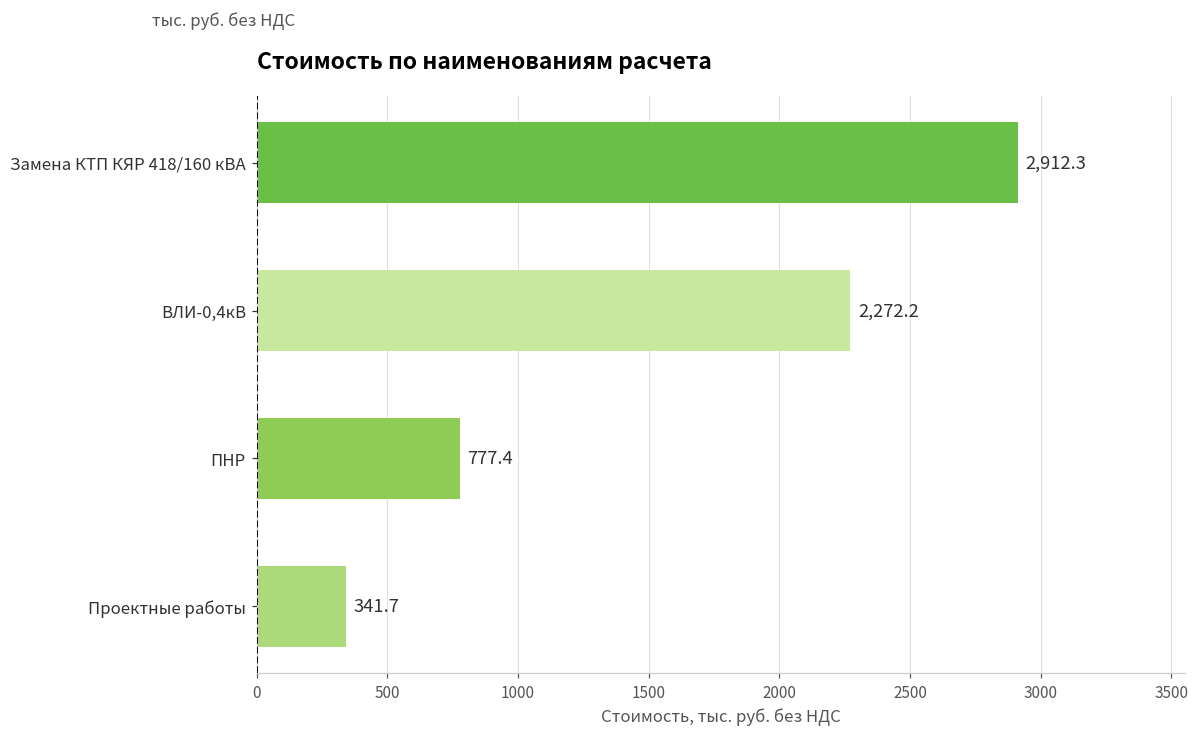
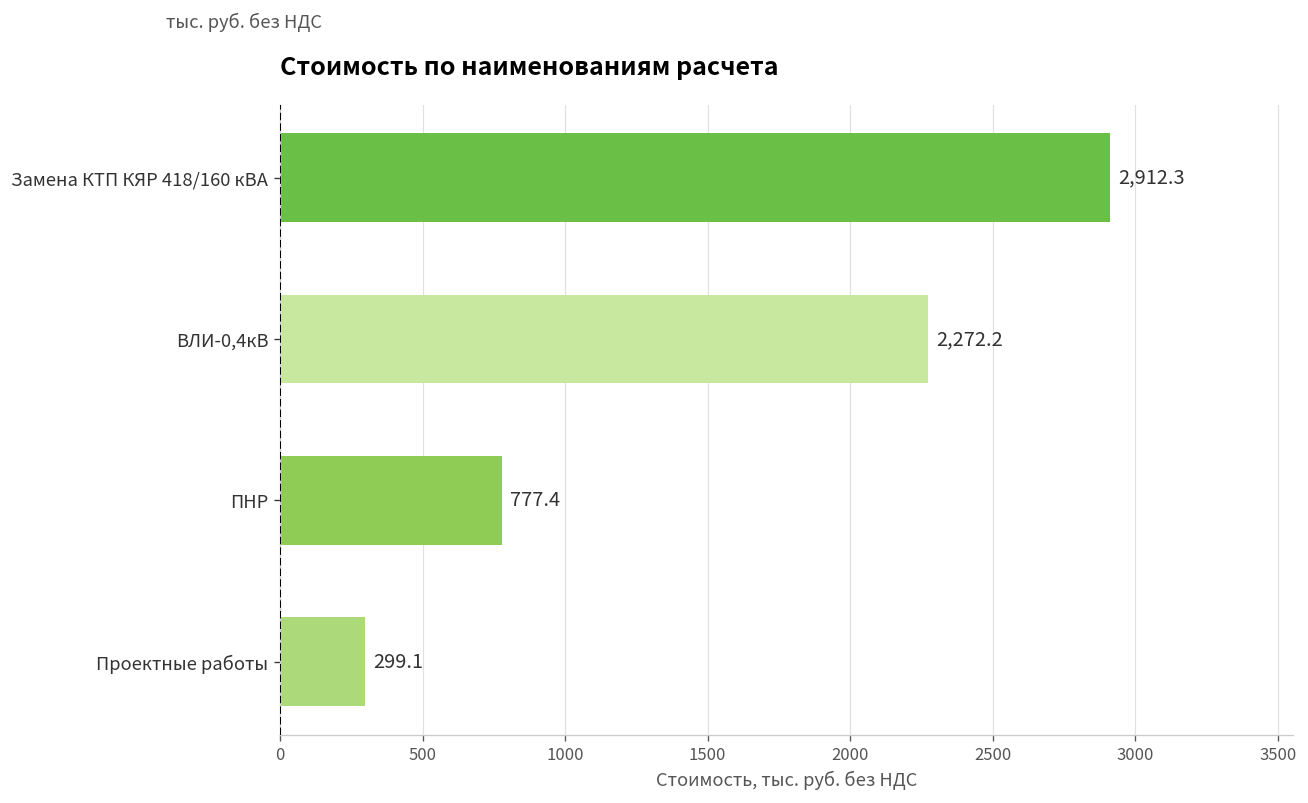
Проектные работы: 341.7 -> 299.1
